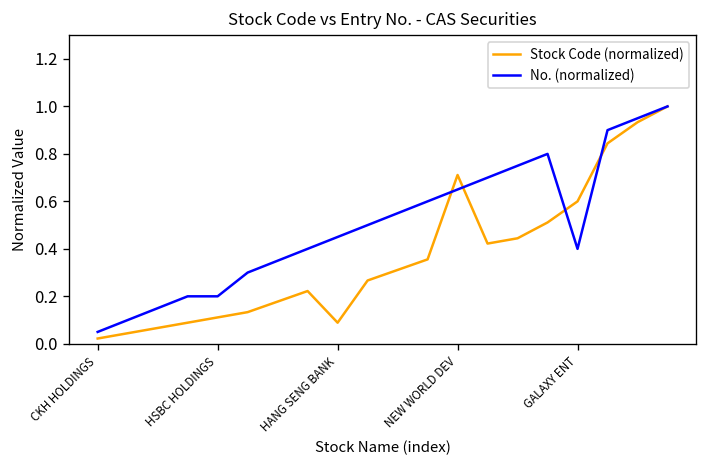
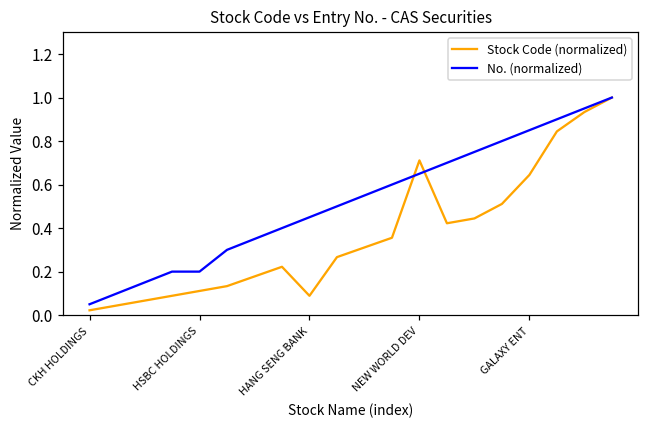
Stock Code (normalized), GALAXY ENT: 0.60 -> 0.64
No. (normalized), GALAXY ENT: 0.40 -> 0.85
